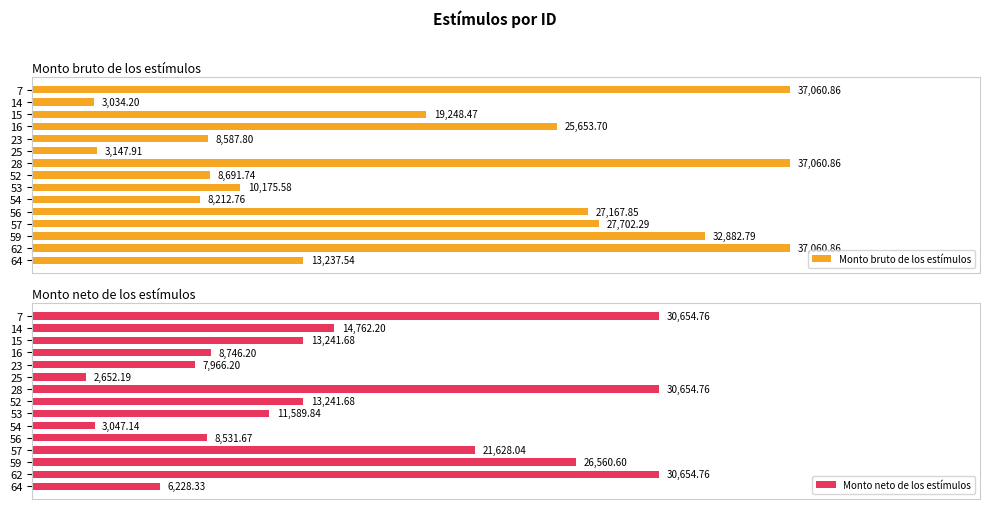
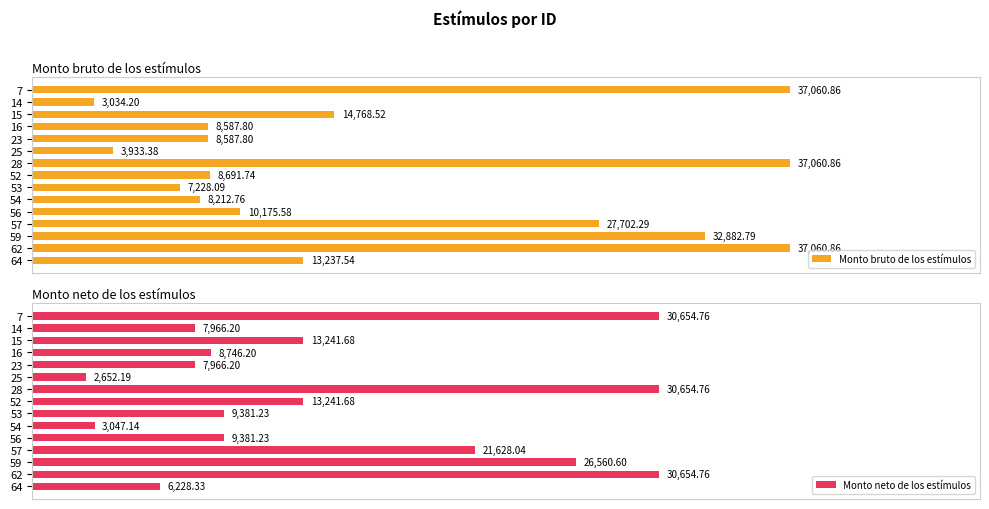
Monto bruto de los estímulos, 15: 19,248.47 -> 14,768.52
Monto bruto de los estímulos, 16: 25,653.70 -> 8,587.80
Monto bruto de los estímulos, 25: 3,147.91 -> 3,933.38
Monto bruto de los estímulos, 53: 10,175.58 -> 7,228.09
Monto bruto de los estímulos, 56: 27,167.85 -> 10,175.58
Monto neto de los estímulos, 14: 14,762.20 -> 7,966.20
Monto neto de los estímulos, 53: 11,589.84 -> 9,381.23
Monto neto de los estímulos, 56: 8,531.67 -> 9,381.23
